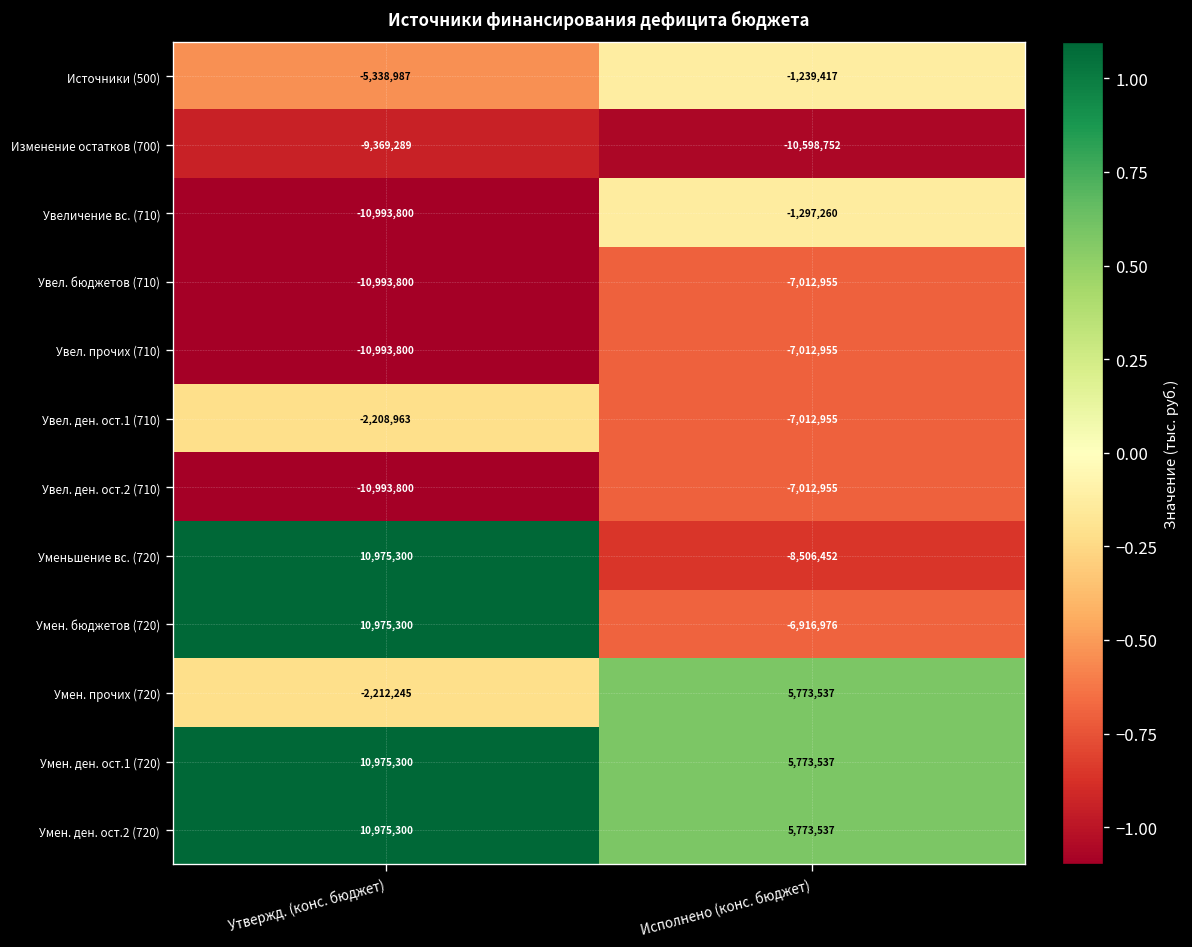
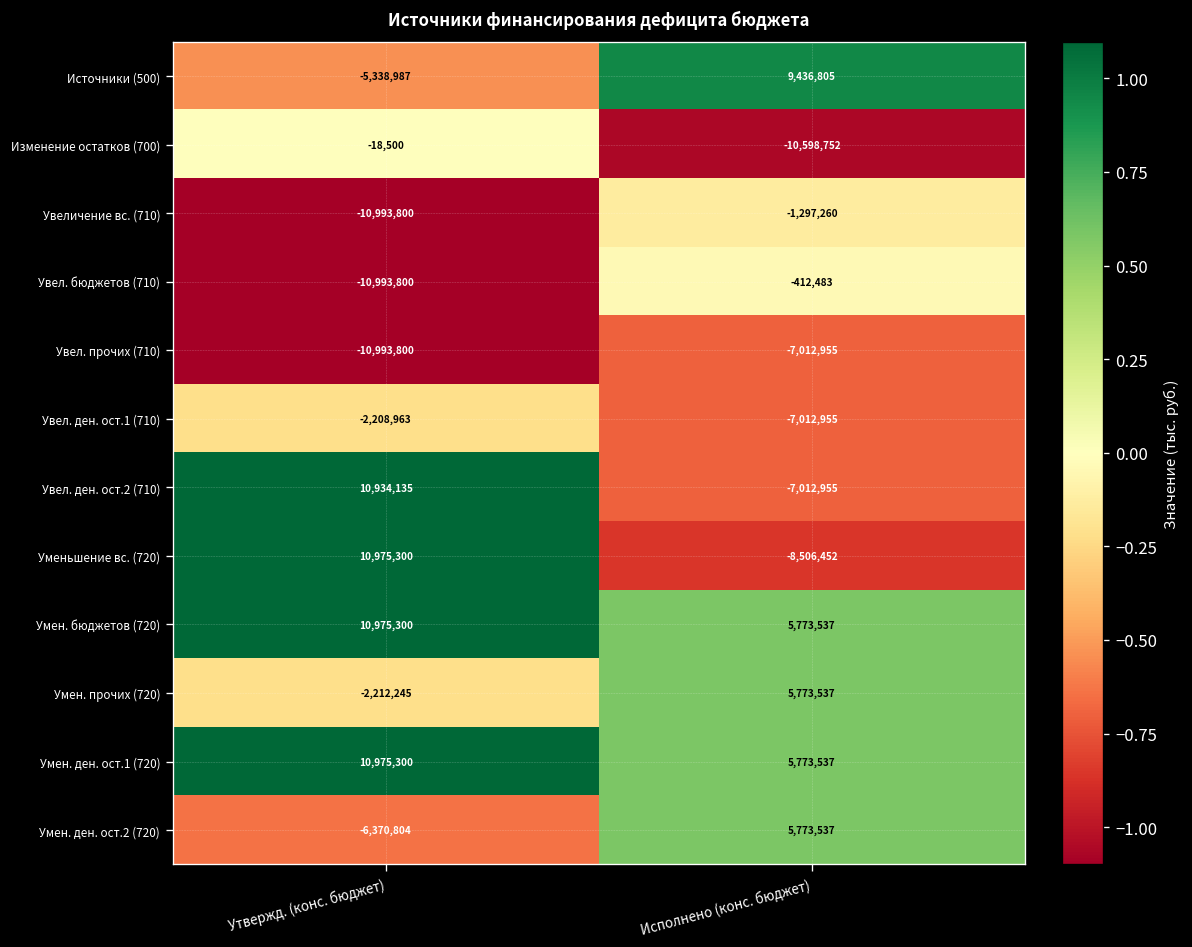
Источники (500), Исполнено (конс. бюджет): -1,239,417 -> 9,436,805
Изменение остатков (700), Утвержд. (конс. бюджет): -9,369,289 -> -18,500
Увел. бюджетов (710), Исполнено (конс. бюджет): -7,012,955 -> -412,483
Увел. ден. ост.2 (710), Утвержд. (конс. бюджет): -10,993,800 -> 10,934,135
Умен. бюджетов (720), Исполнено (конс. бюджет): -6,916,976 -> 5,773,537
Умен. ден. ост.2 (720), Утвержд. (конс. бюджет): 10,975,300 -> -6,370,804
